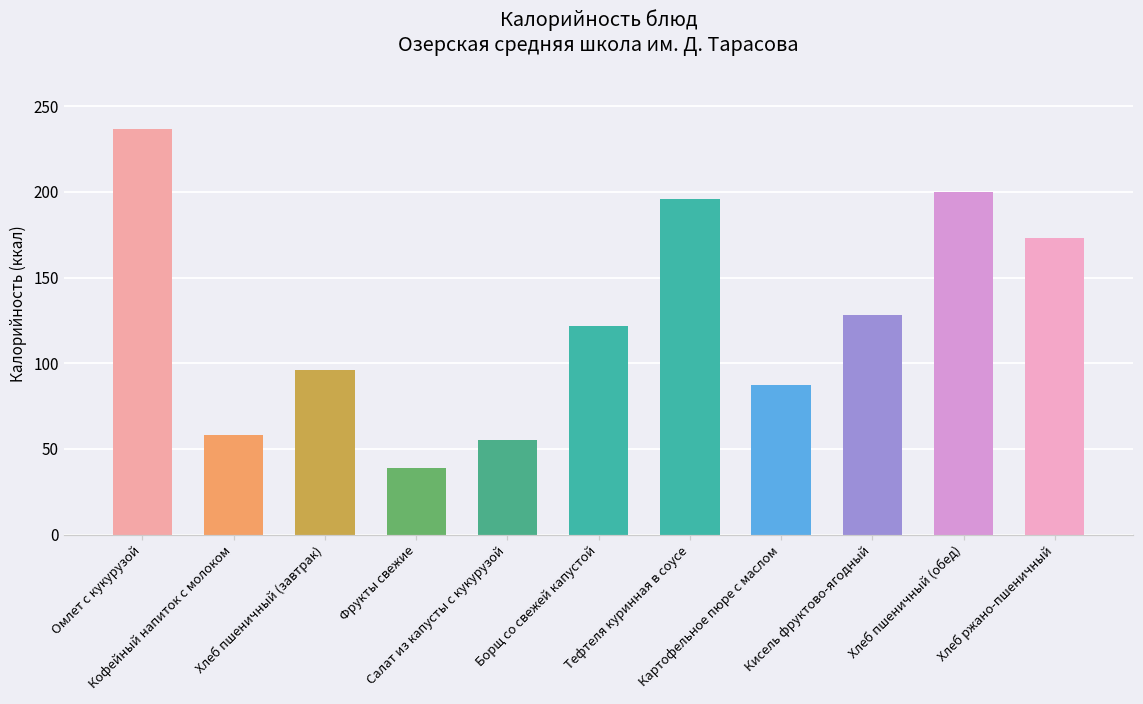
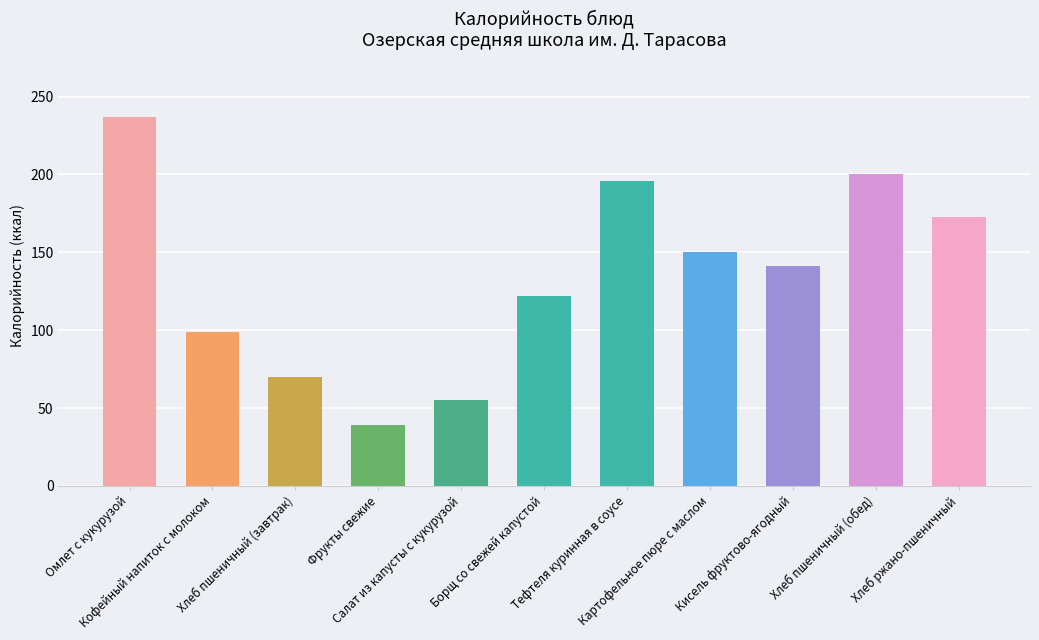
Кофейный напиток с молоком: 58 -> 99
Хлеб пшеничный (завтрак): 96 -> 70
Картофельное пюре с маслом: 87 -> 150
Кисель фруктово-ягодный: 128 -> 141
